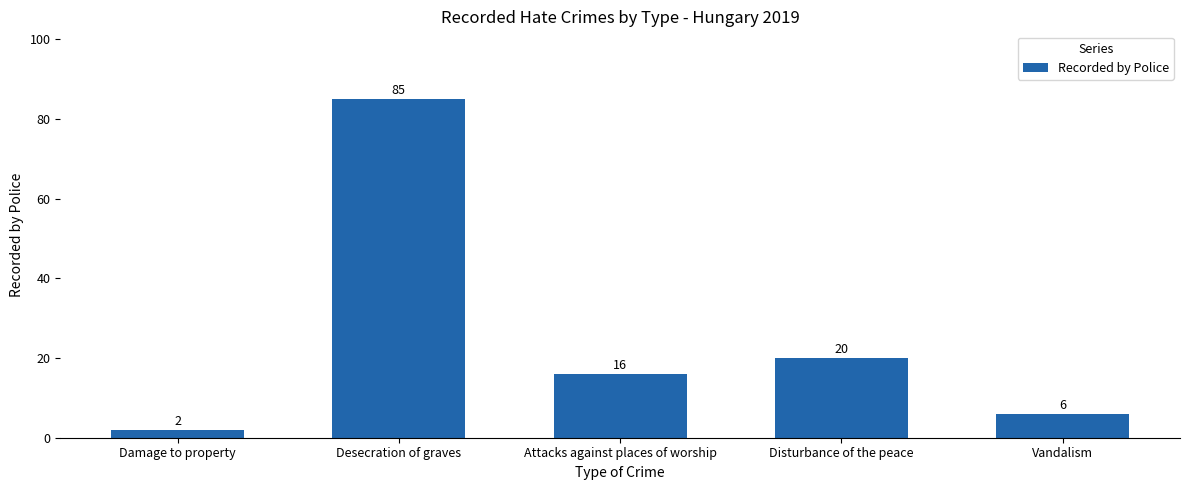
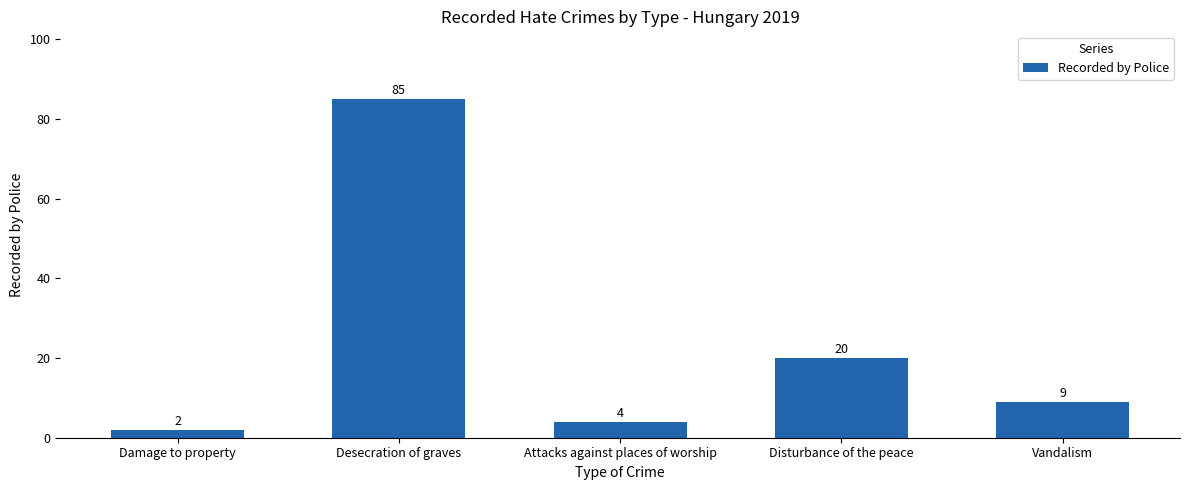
Attacks against places of worship: 16 -> 4
Vandalism: 6 -> 9
